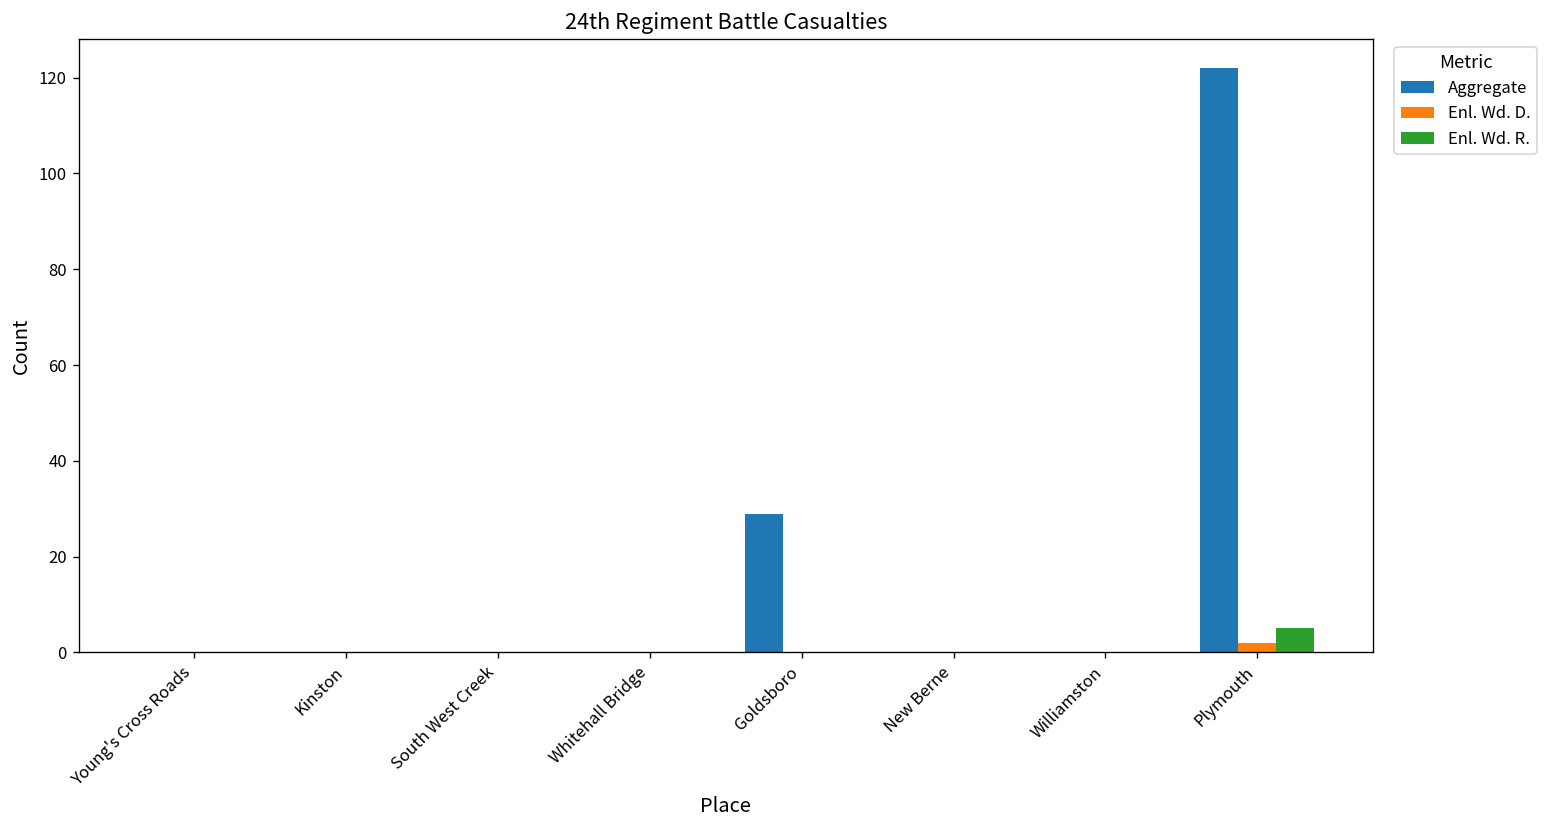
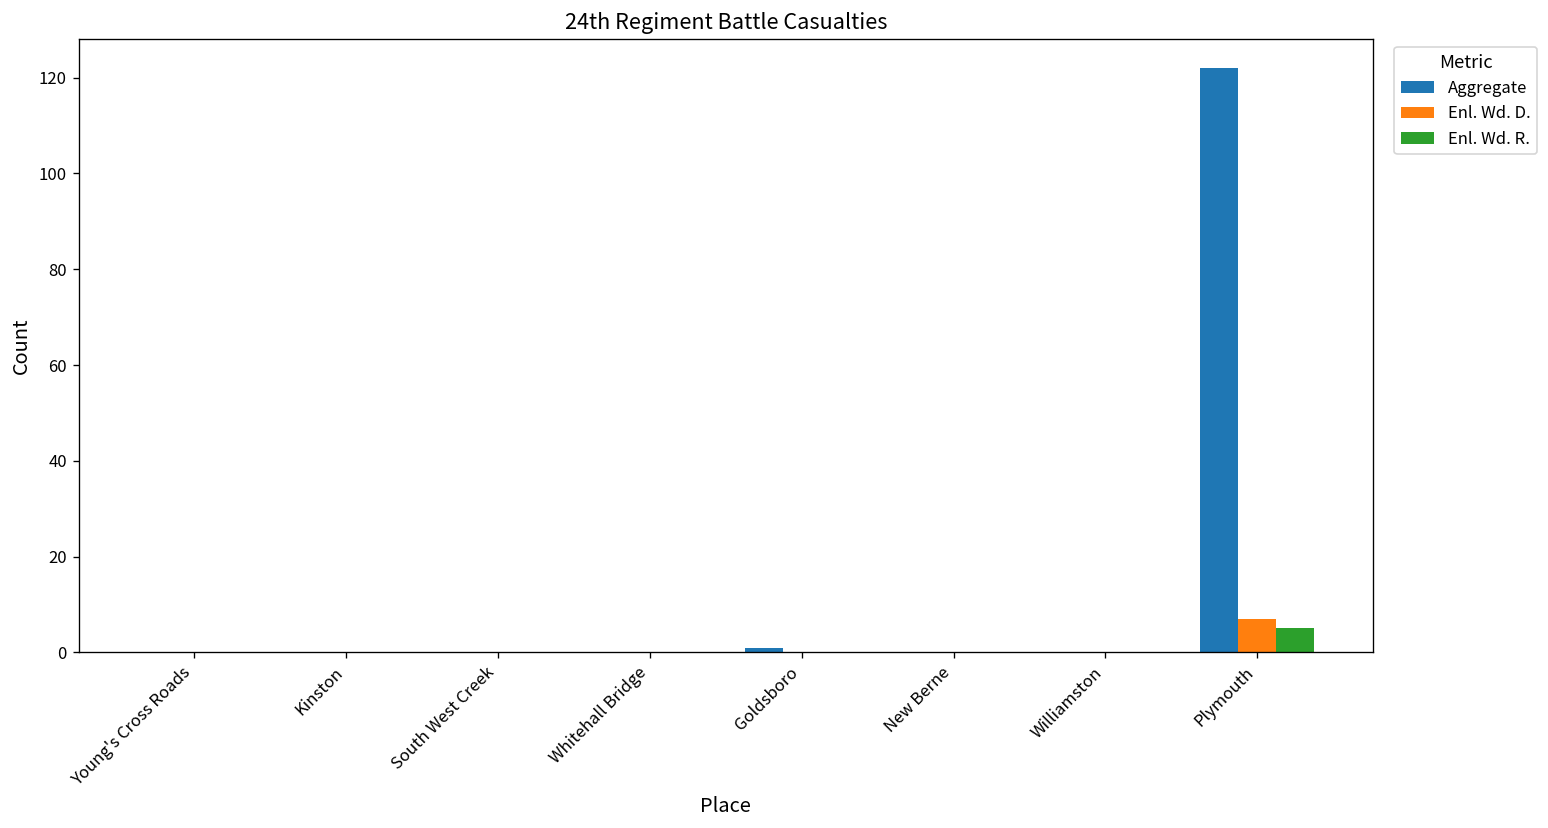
Aggregate, Goldsboro: 29 -> 1
Enl. Wd. D., Plymouth: 2 -> 7
